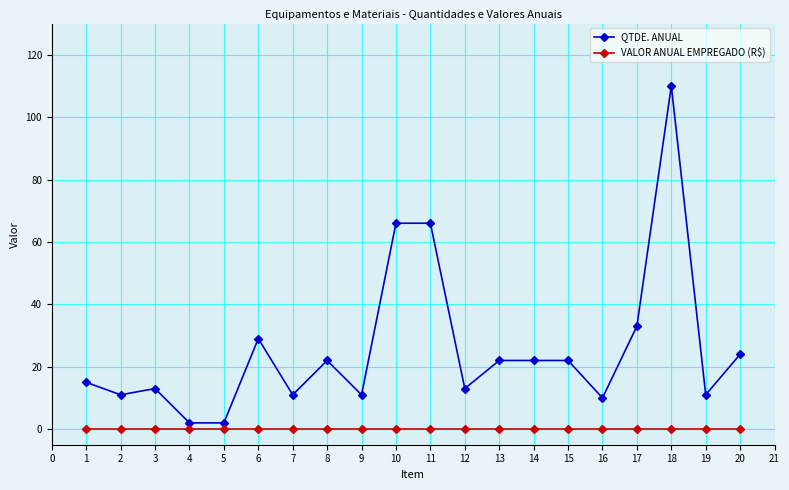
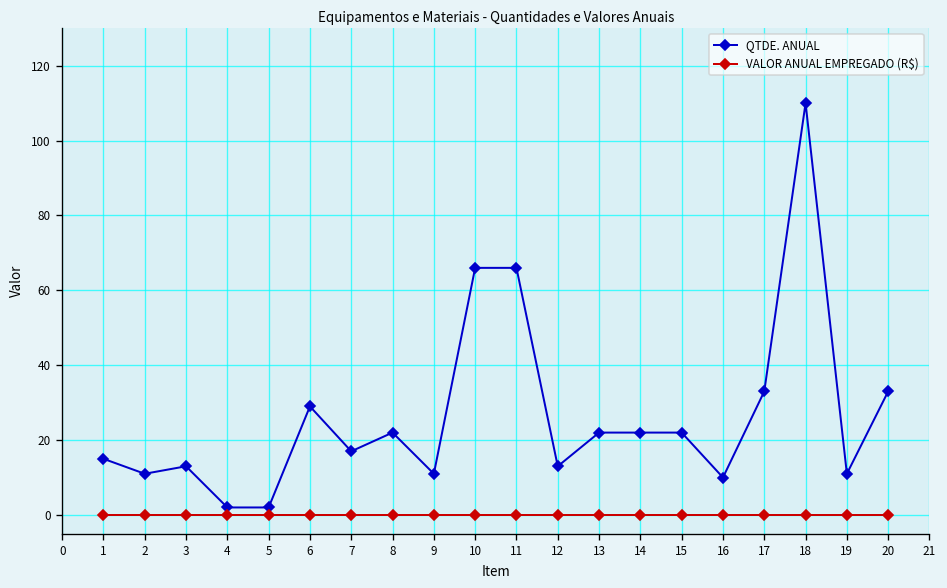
QTDE. ANUAL, 7: 11 -> 17
QTDE. ANUAL, 20: 24 -> 33
